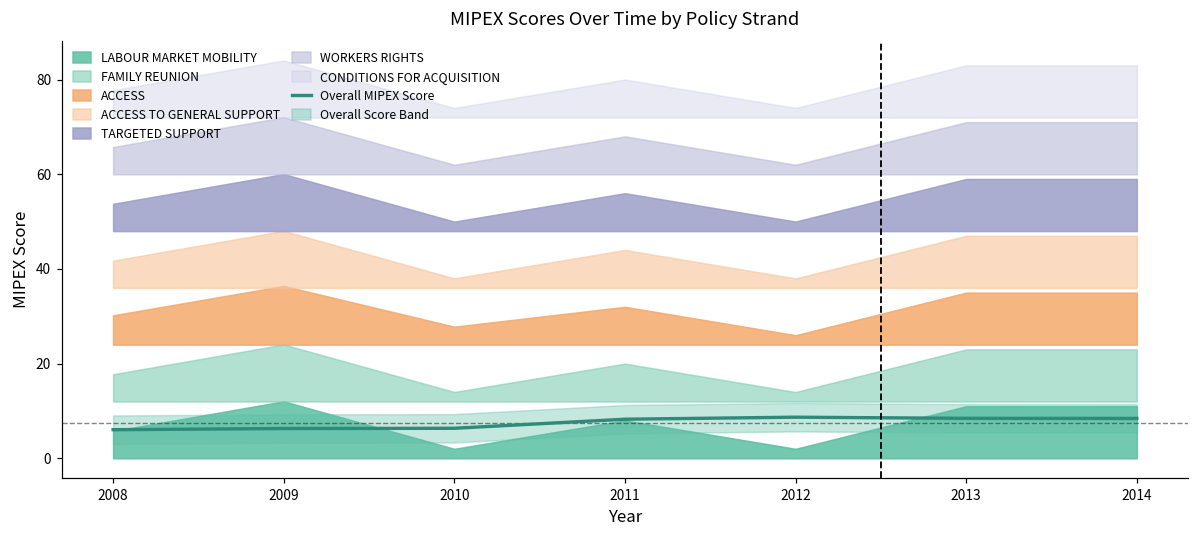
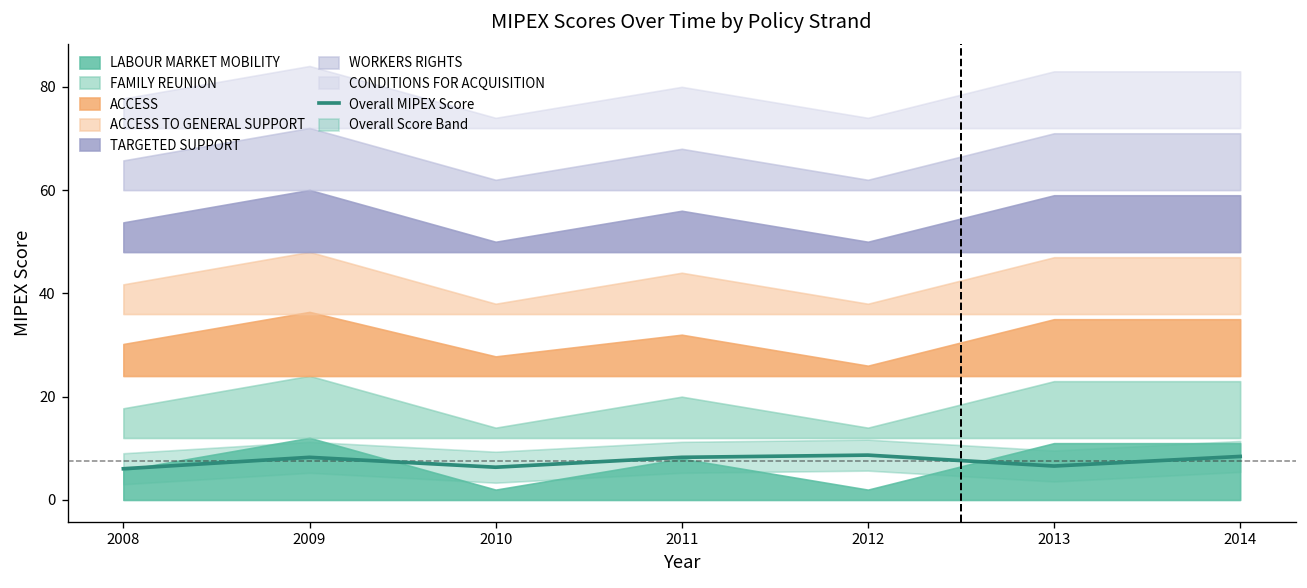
Overall MIPEX Score, 2009: 6 -> 8
Overall MIPEX Score, 2013: 8 -> 7
